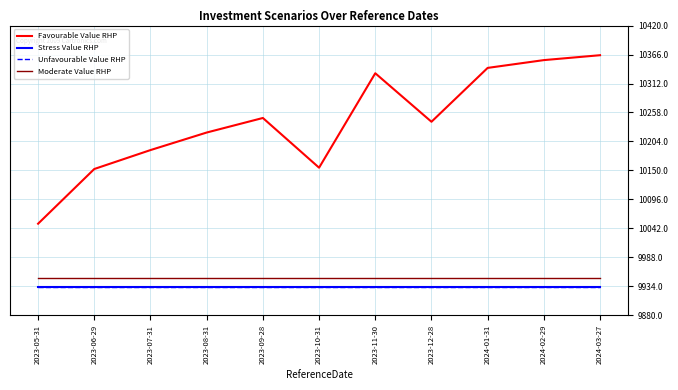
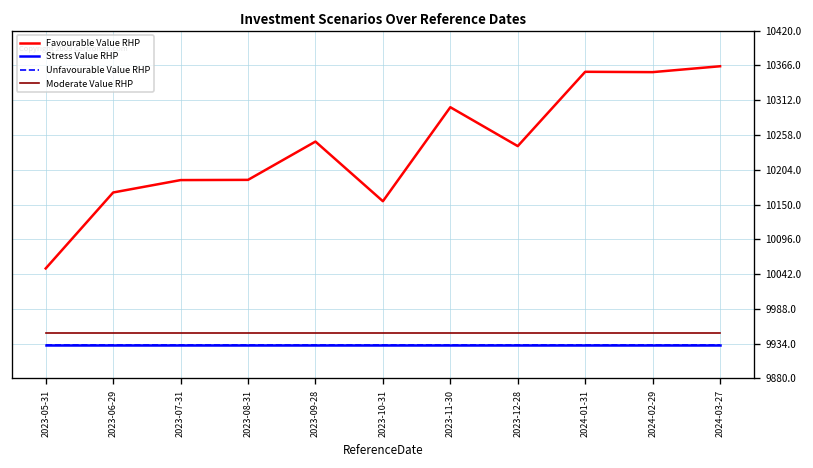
Favourable Value RHP, 2023-06-29: 10150 -> 10170
Favourable Value RHP, 2023-08-31: 10220 -> 10190
Favourable Value RHP, 2023-11-30: 10330 -> 10300
Favourable Value RHP, 2024-01-31: 10340 -> 10360
